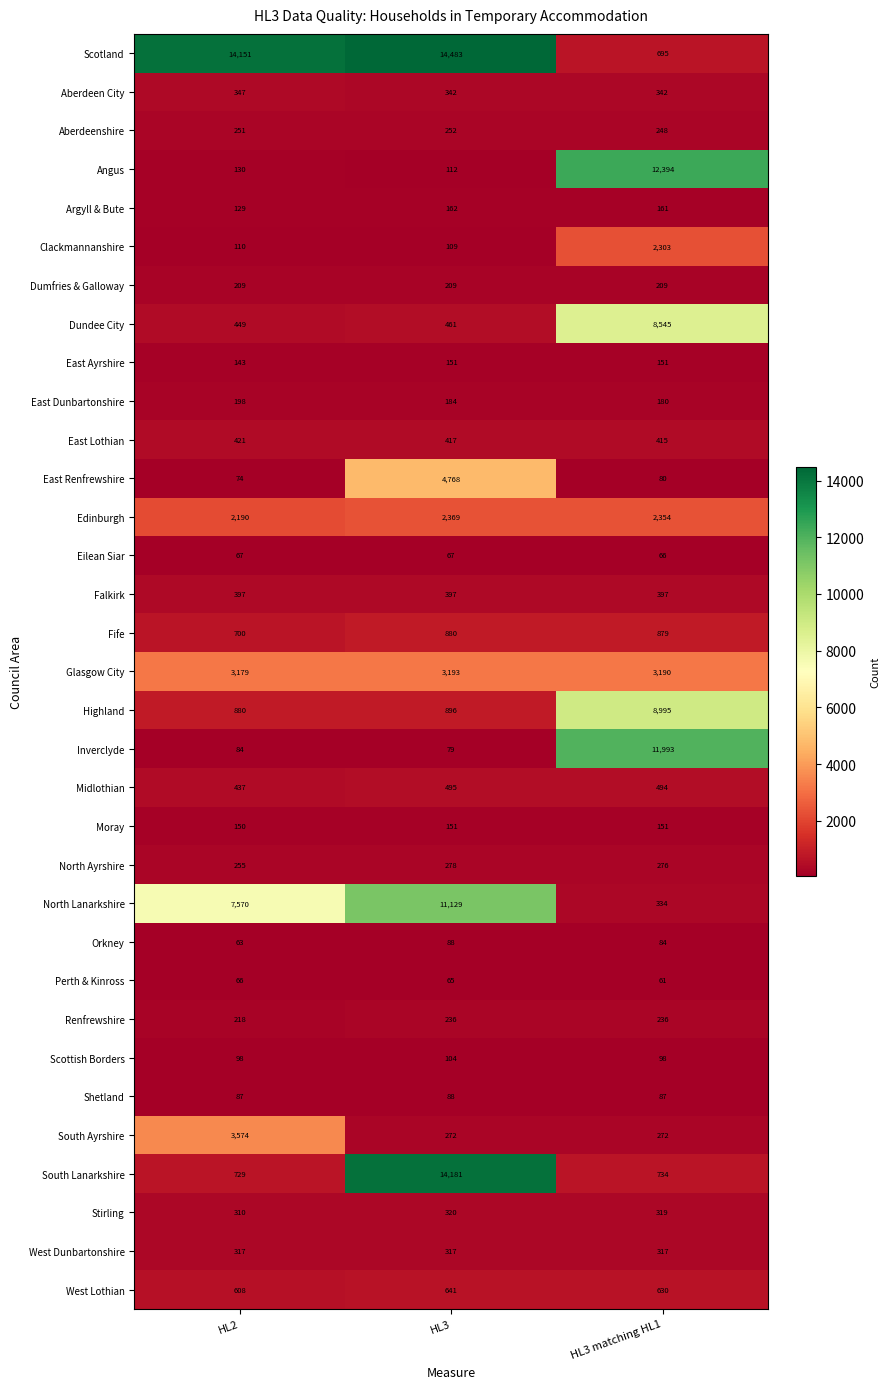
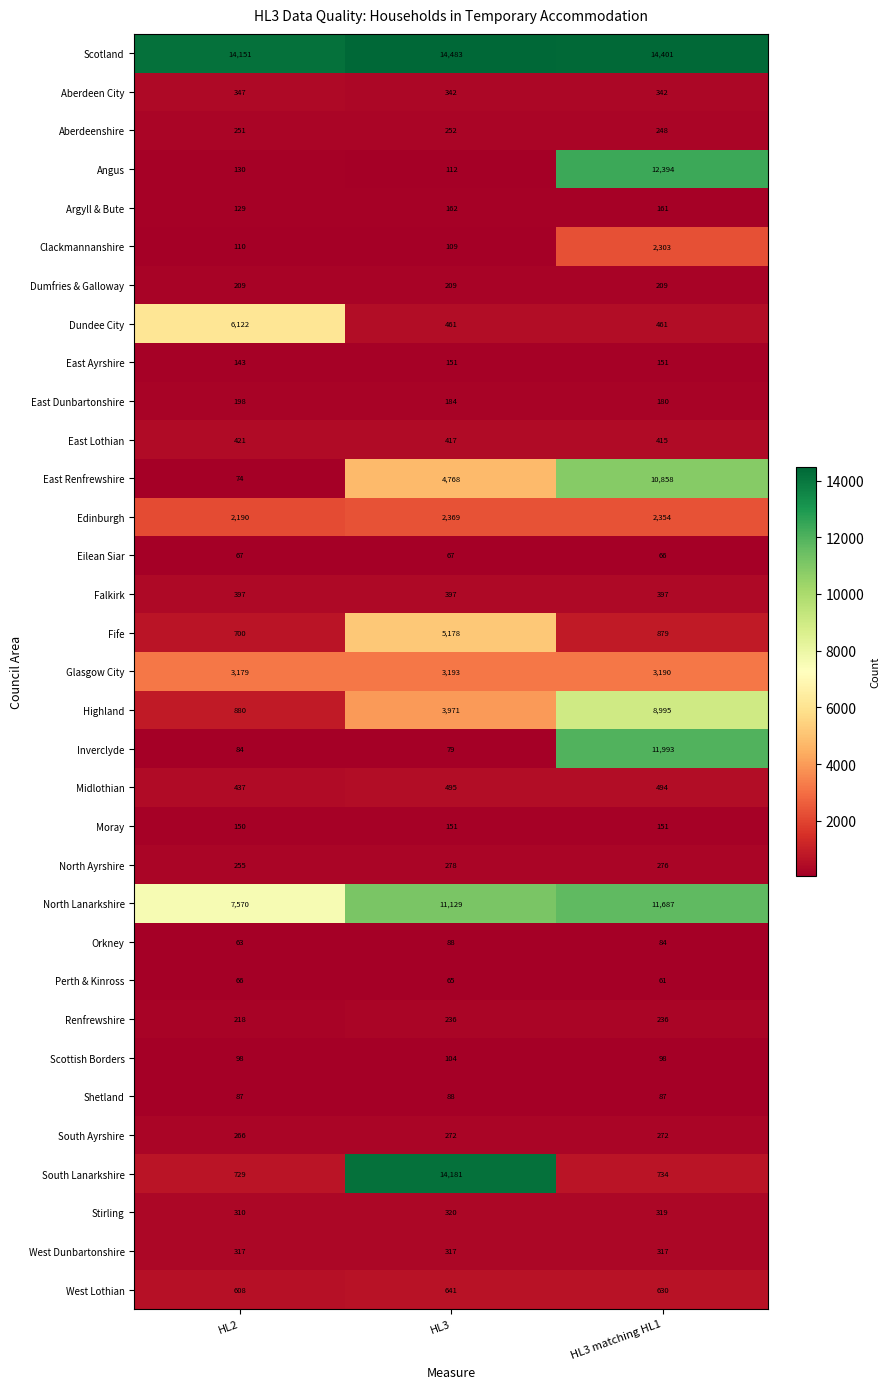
Scotland, HL3 matching HL1: 695 -> 14,401
Dundee City, HL2: 449 -> 6,122
Dundee City, HL3 matching HL1: 8,545 -> 461
East Renfrewshire, HL3 matching HL1: 80 -> 10,858
Fife, HL3: 880 -> 5,178
Highland, HL3: 896 -> 3,971
North Lanarkshire, HL3 matching HL1: 334 -> 11,687
South Ayrshire, HL2: 3,574 -> 266
